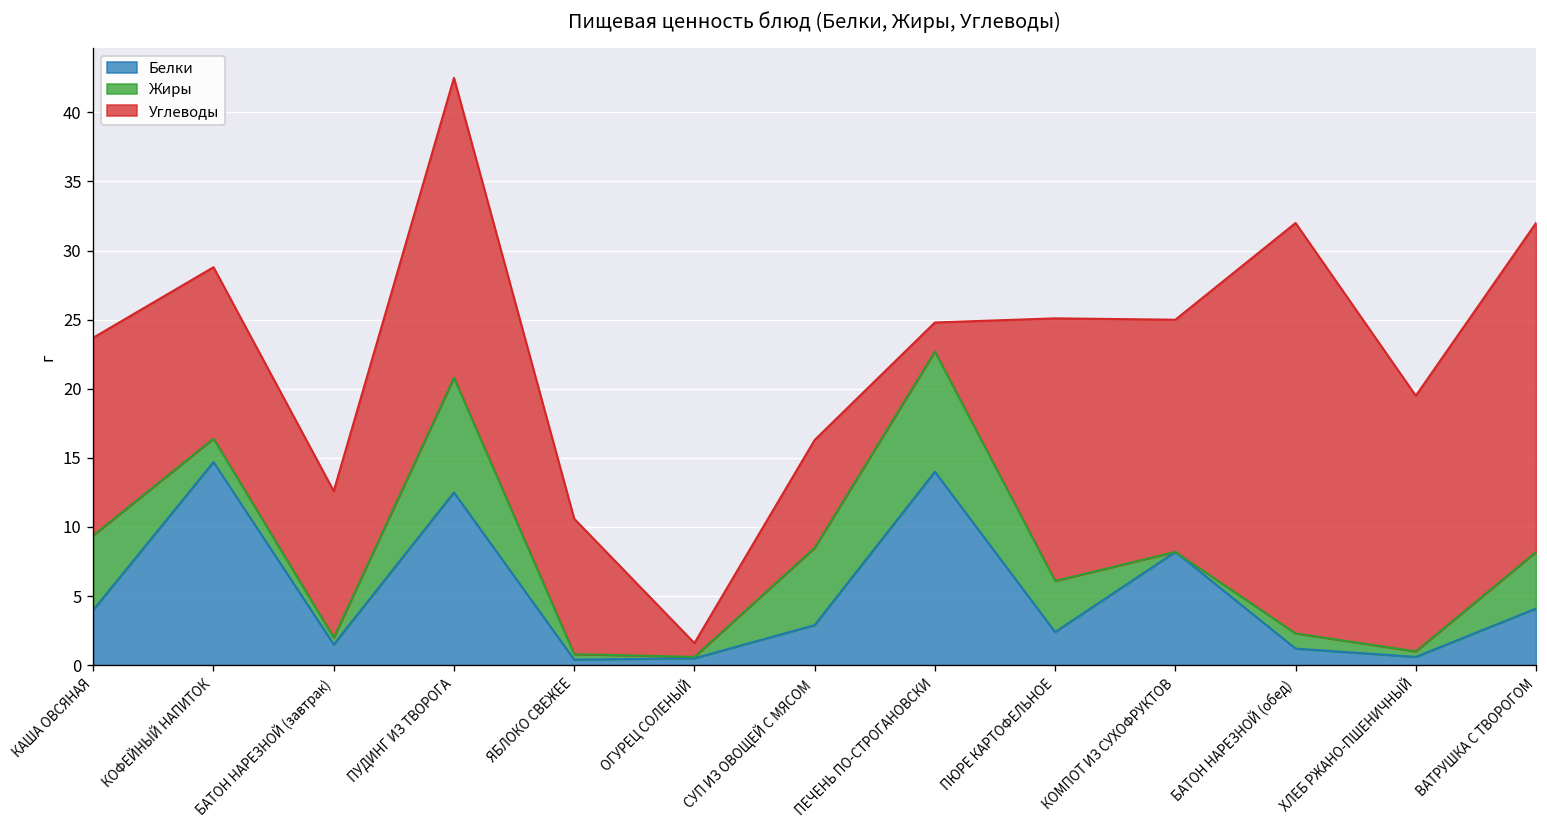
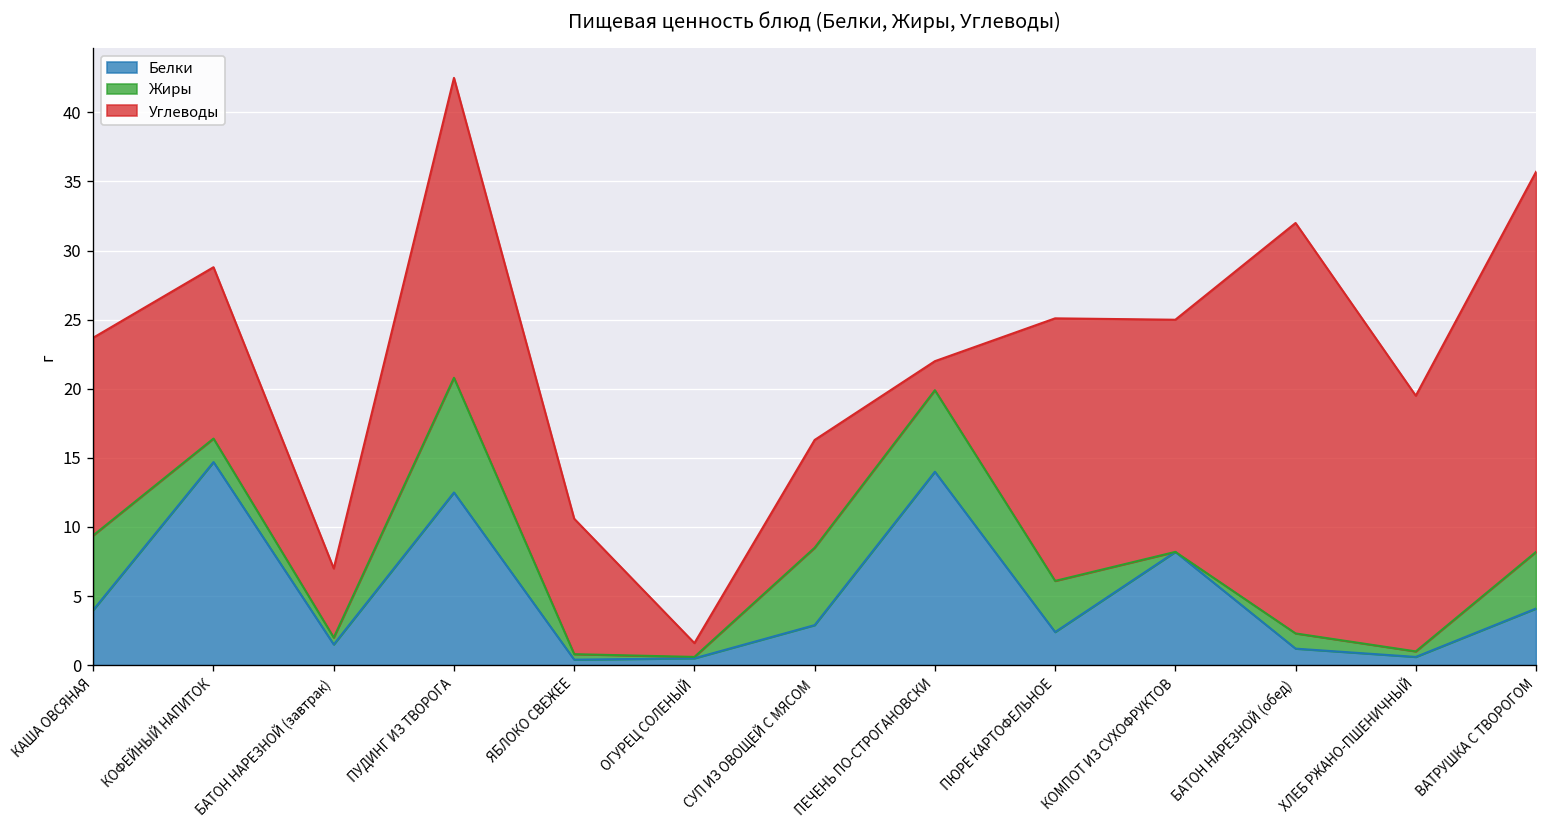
Углеводы, БАТОН НАРЕЗНОЙ (завтрак): 10.6 -> 5.0
Жиры, ПЕЧЕНЬ ПО-СТРОГАНОВСКИ: 8.7 -> 5.9
Углеводы, ВАТРУШКА С ТВОРОГОМ: 23.8 -> 27.5
